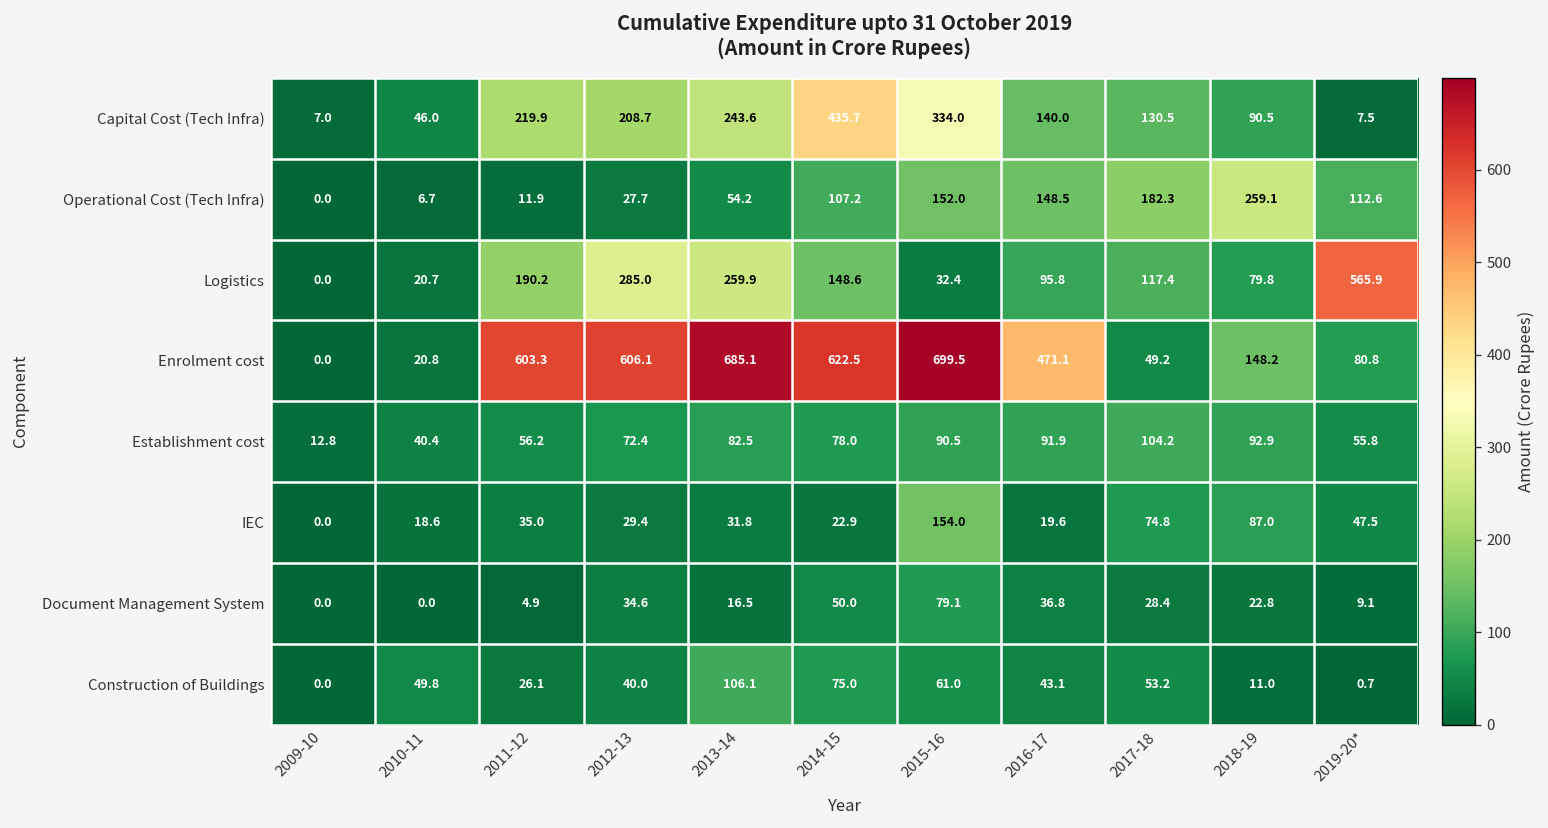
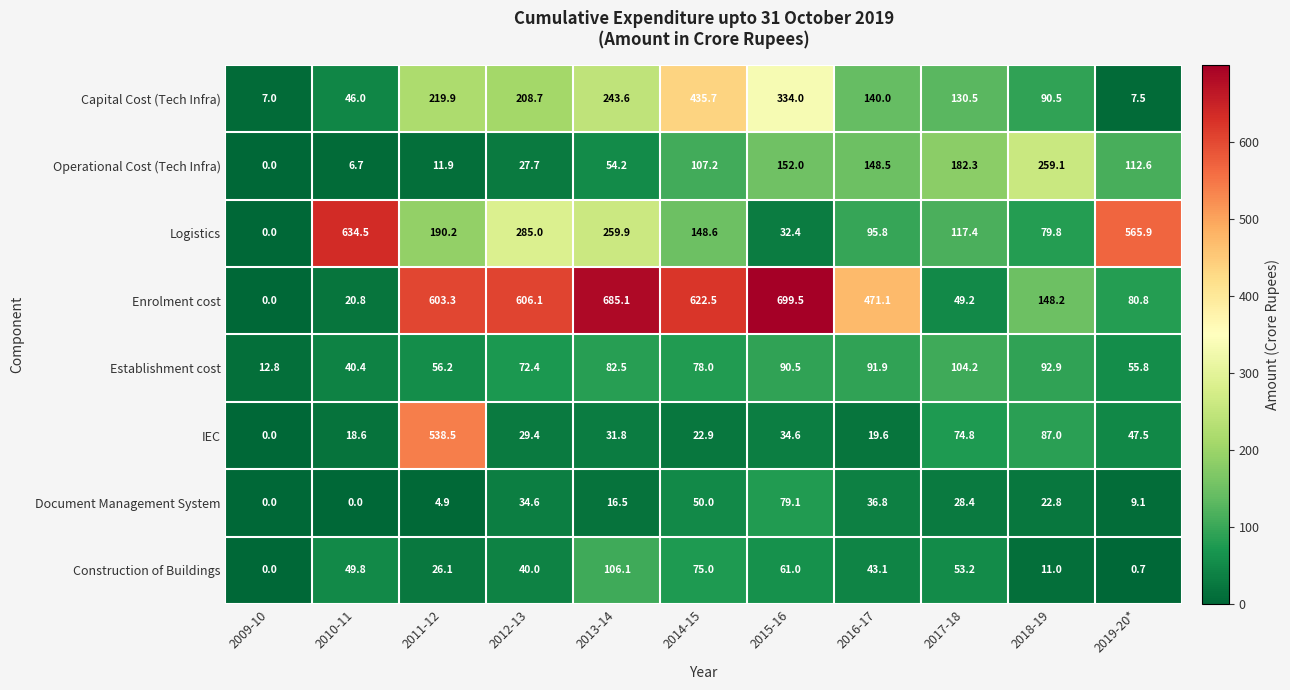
Logistics, 2010-11: 20.7 -> 634.5
IEC, 2011-12: 35.0 -> 538.5
IEC, 2015-16: 154.0 -> 34.6
